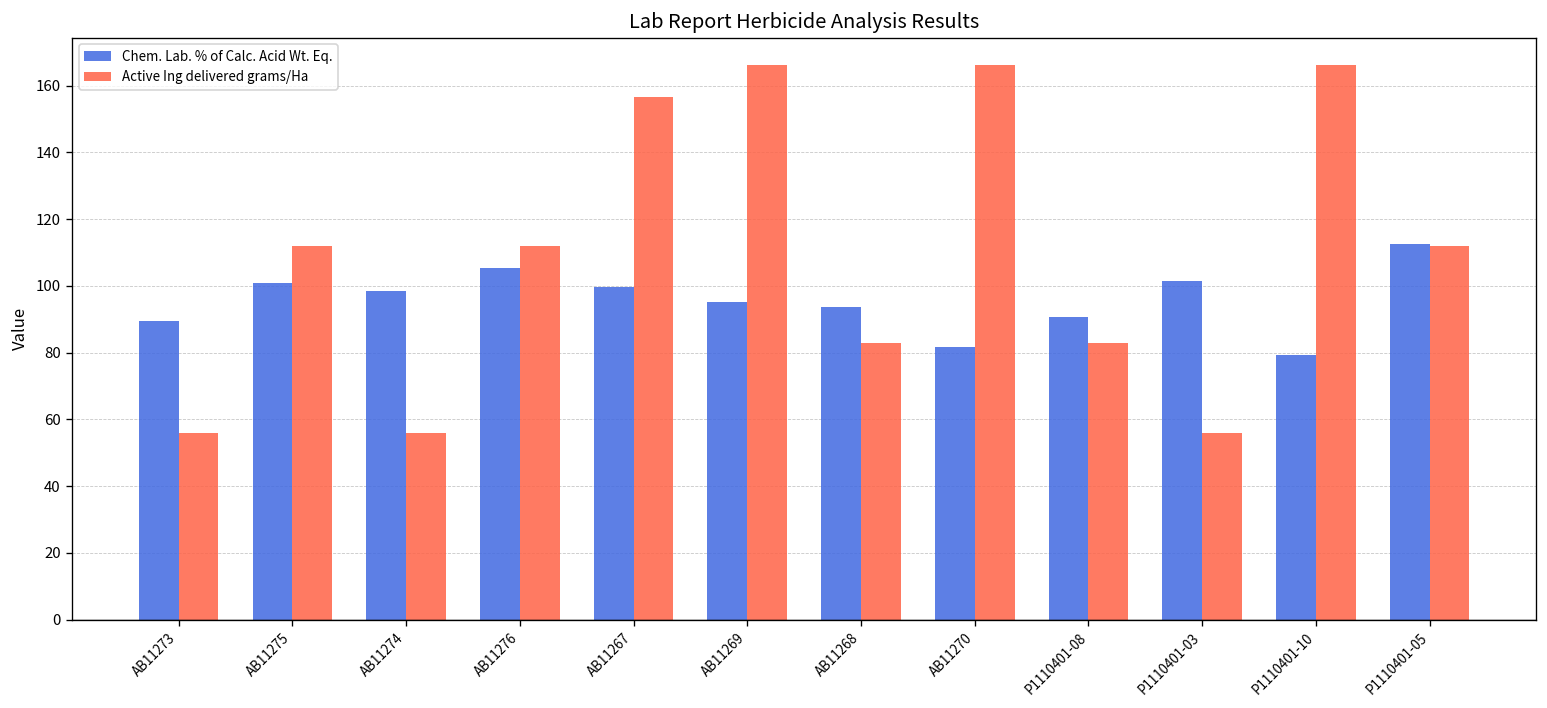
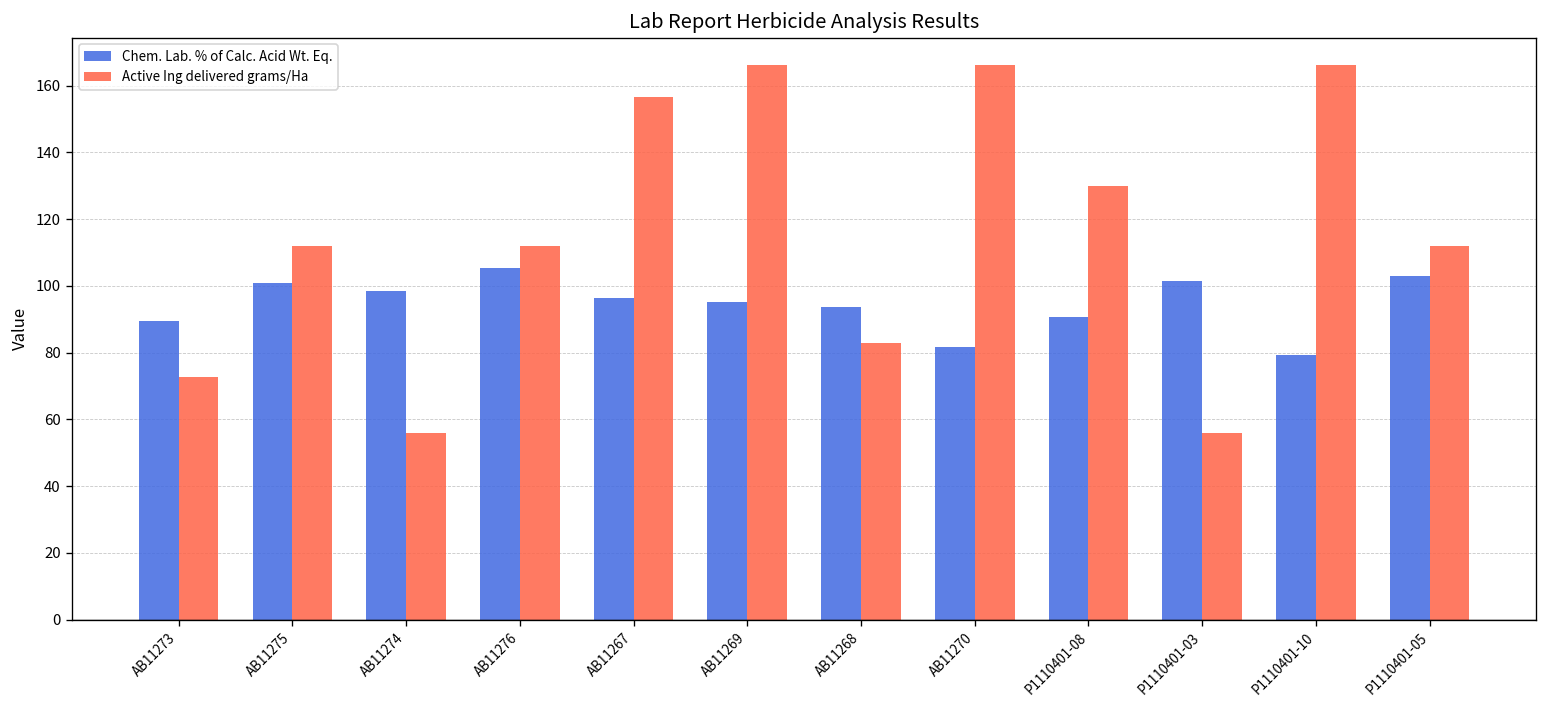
Active Ing delivered grams/Ha, AB11273: 56 -> 73
Chem. Lab. % of Calc. Acid Wt. Eq., AB11267: 100 -> 96
Active Ing delivered grams/Ha, P1110401-08: 83 -> 130
Chem. Lab. % of Calc. Acid Wt. Eq., P1110401-05: 113 -> 103
